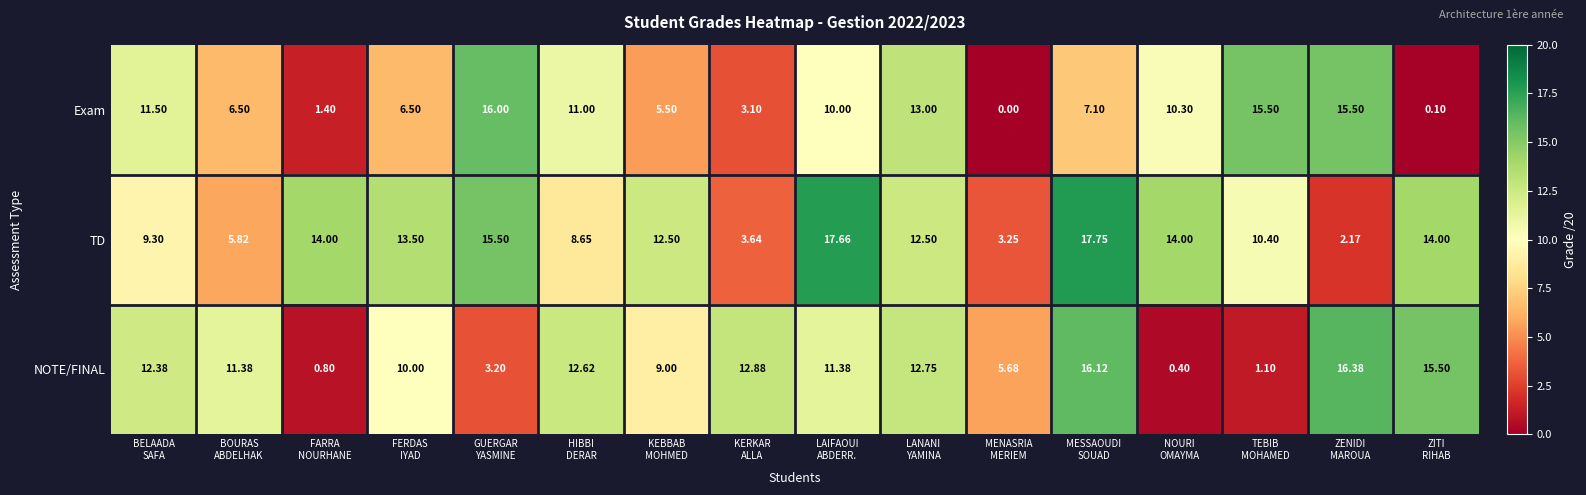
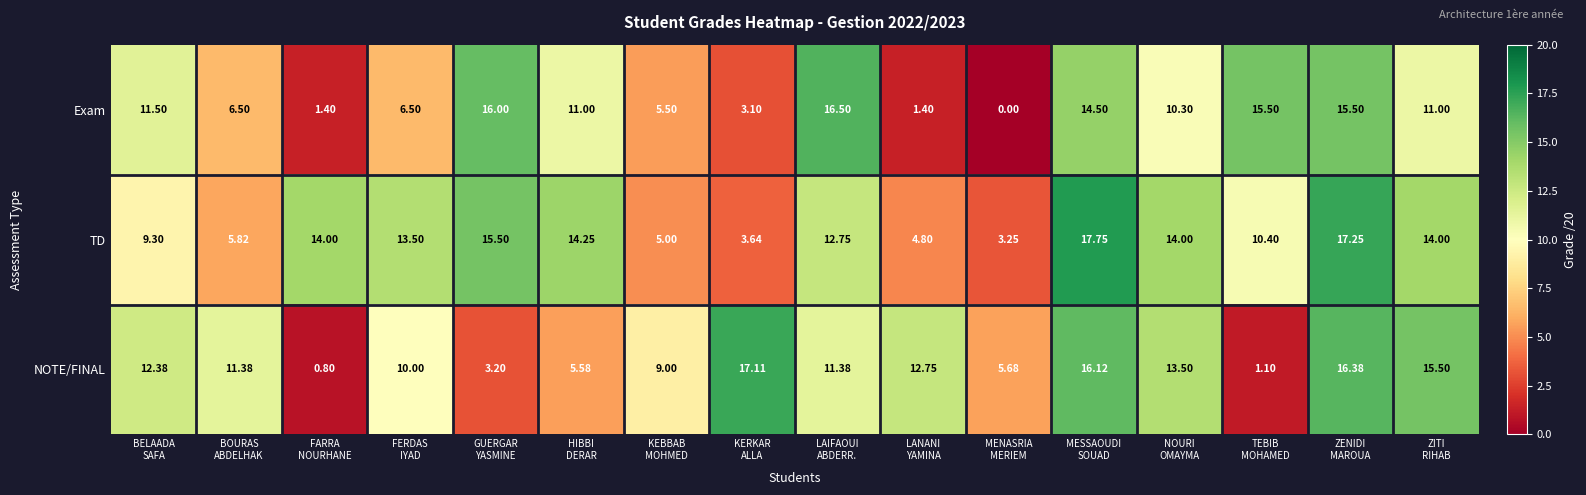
Exam, LAIFAOUI ABDERR.: 10.00 -> 16.50
Exam, LANANI YAMINA: 13.00 -> 1.40
Exam, MESSAOUDI SOUAD: 7.10 -> 14.50
Exam, ZITI RIHAB: 0.10 -> 11.00
TD, HIBBI DERAR: 8.65 -> 14.25
TD, KEBBAB MOHMED: 12.50 -> 5.00
TD, LAIFAOUI ABDERR.: 17.66 -> 12.75
TD, LANANI YAMINA: 12.50 -> 4.80
TD, ZENIDI MAROUA: 2.17 -> 17.25
NOTE/FINAL, HIBBI DERAR: 12.62 -> 5.58
NOTE/FINAL, KERKAR ALLA: 12.88 -> 17.11
NOTE/FINAL, NOURI OMAYMA: 0.40 -> 13.50
